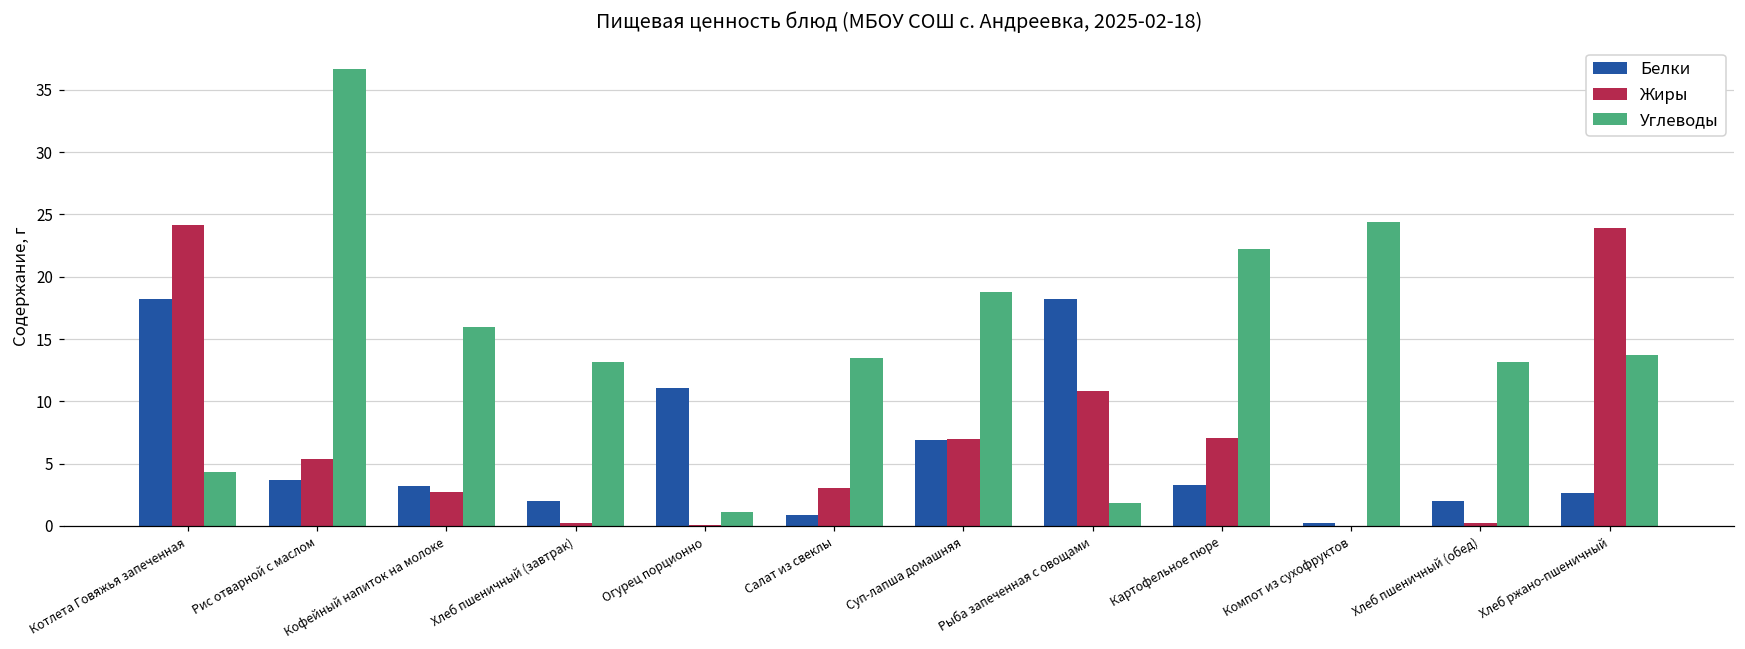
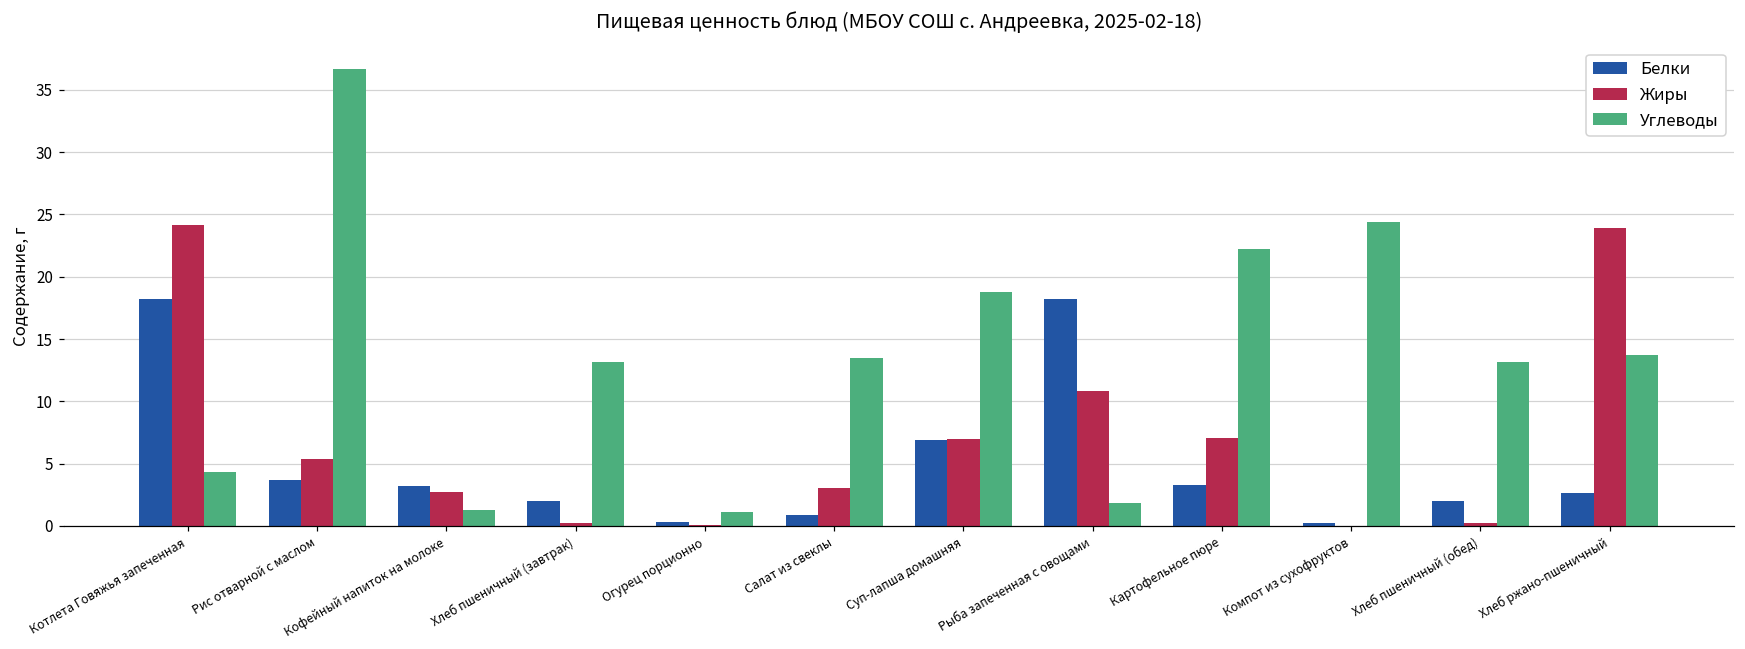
Углеводы, Кофейный напиток на молоке: 16.0 -> 1.3
Белки, Огурец порционно: 11.1 -> 0.3
